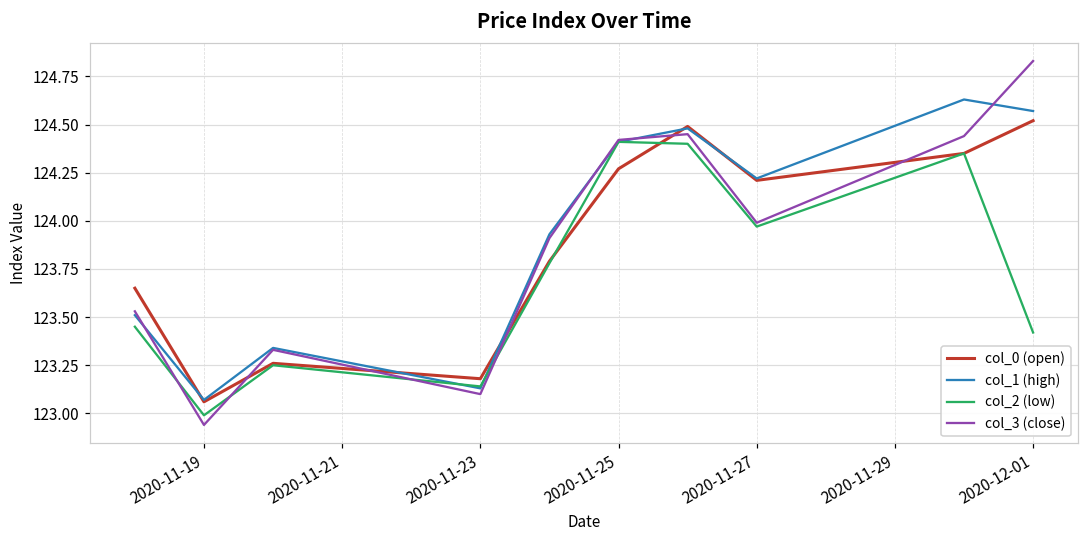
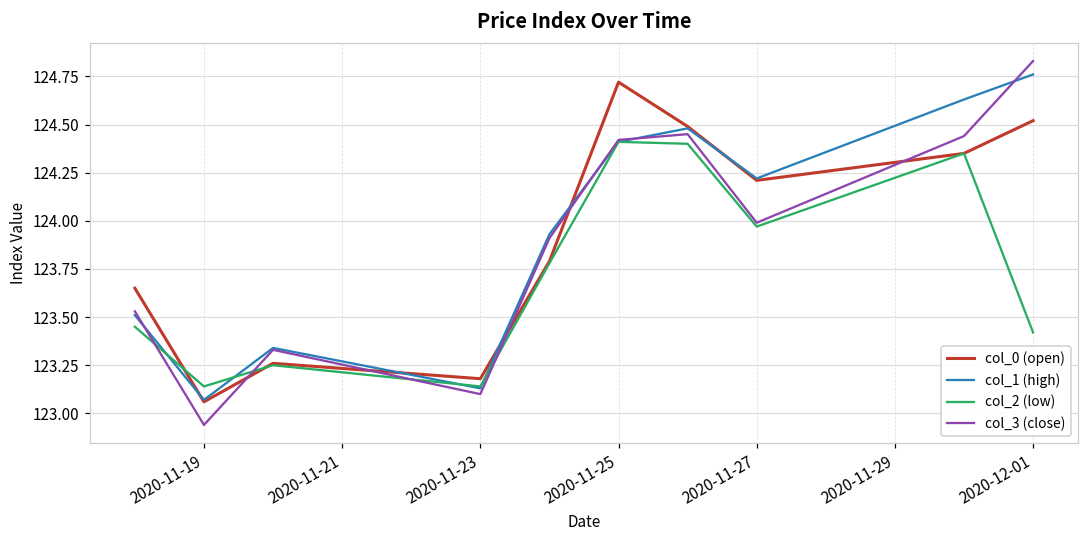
col_2 (low), 2020-11-19: 122.99 -> 123.14
col_0 (open), 2020-11-25: 124.27 -> 124.72
col_1 (high), 2020-12-01: 124.57 -> 124.76
